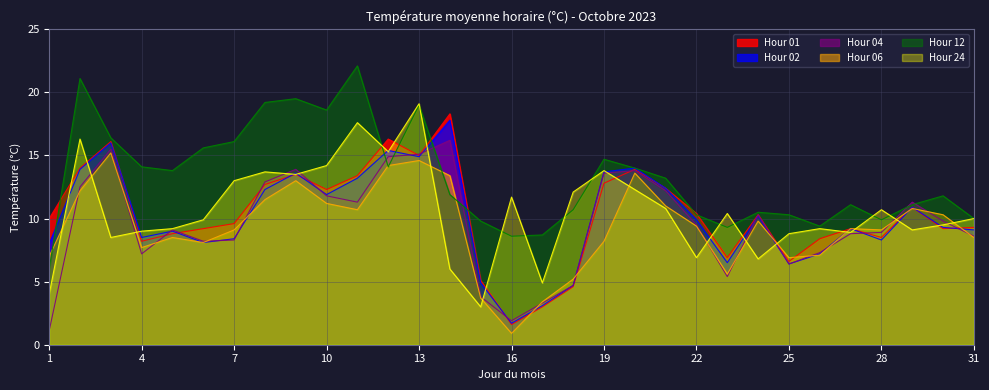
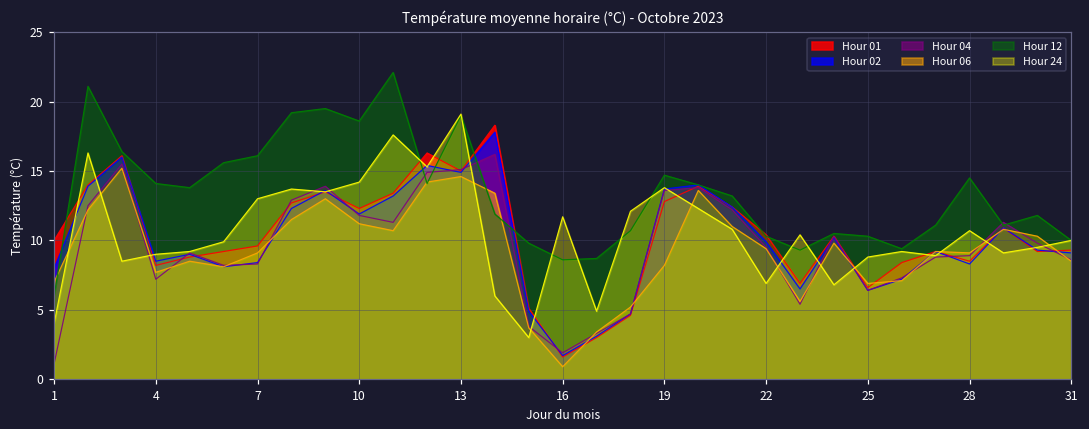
Hour 12, 28: 9.9 -> 14.5
